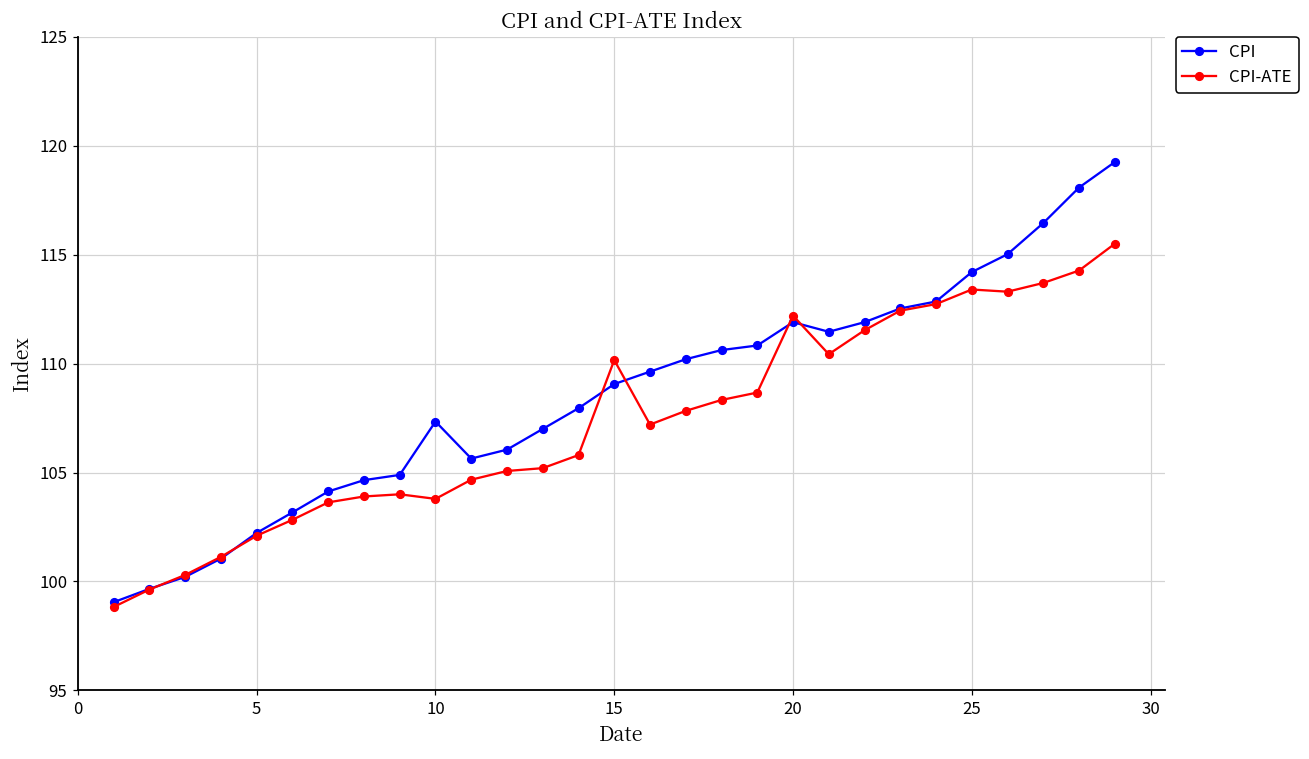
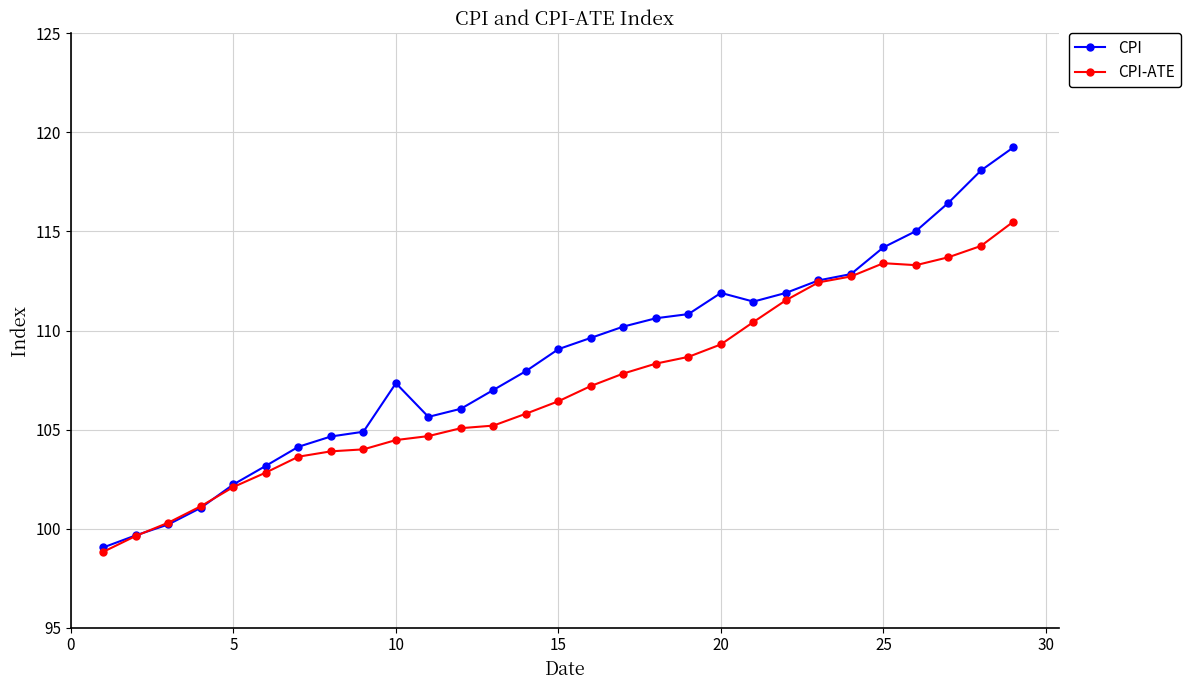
CPI-ATE, 10: 103.8 -> 104.5
CPI-ATE, 15: 110.2 -> 106.4
CPI-ATE, 20: 112.2 -> 109.3
